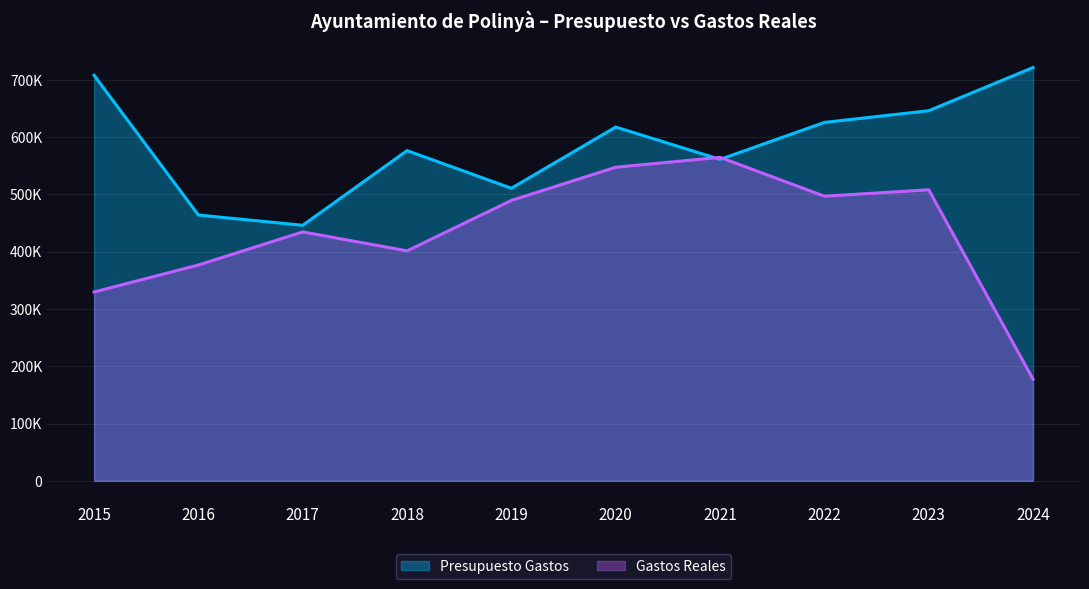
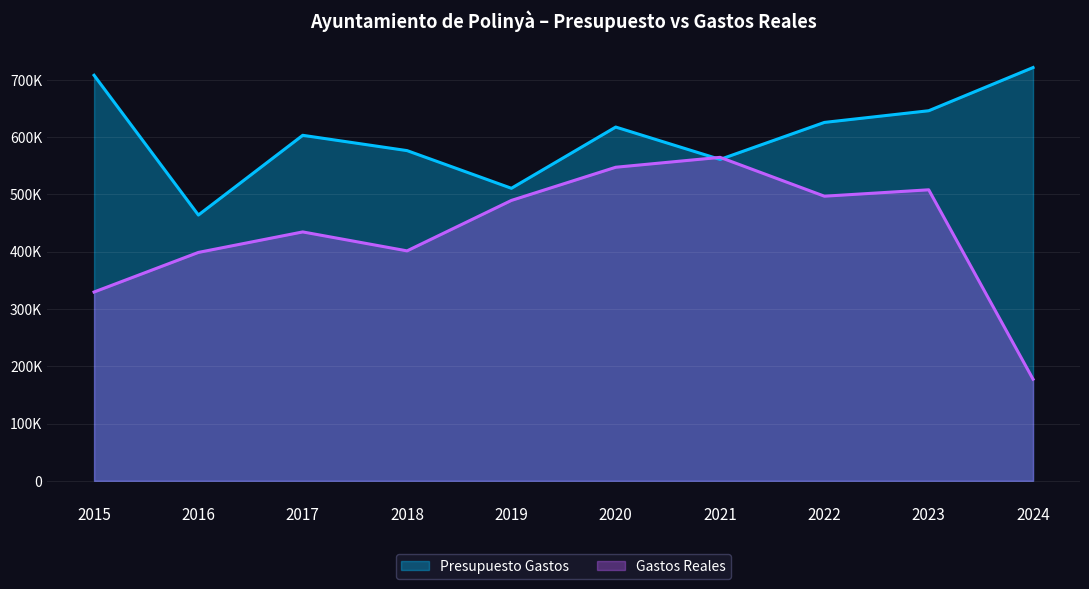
Gastos Reales, 2016: 380000 -> 400000
Presupuesto Gastos, 2017: 450000 -> 600000
